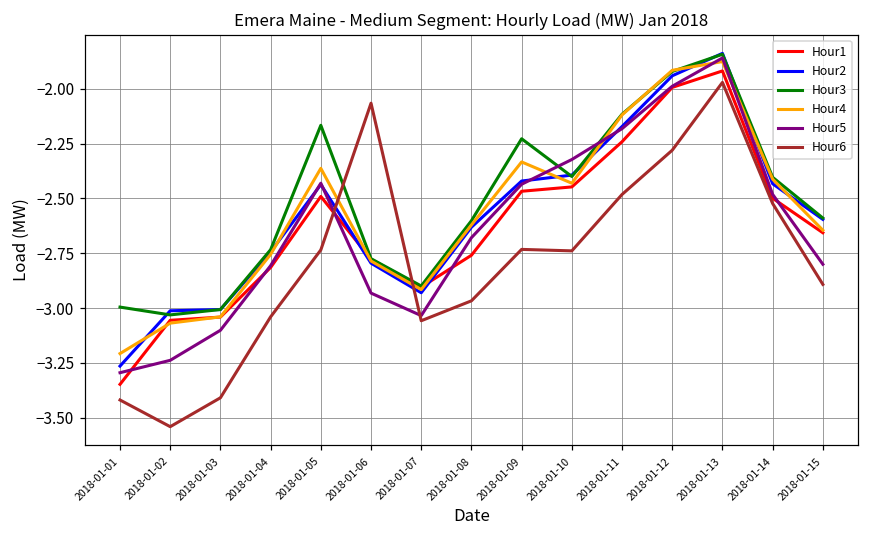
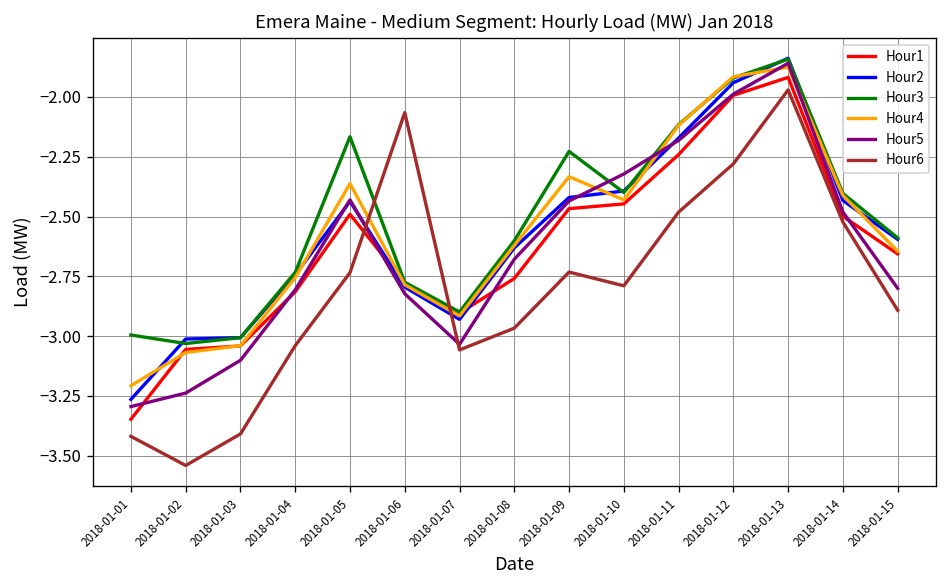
Hour5, 2018-01-06: -2.93 -> -2.82
Hour6, 2018-01-10: -2.74 -> -2.79
